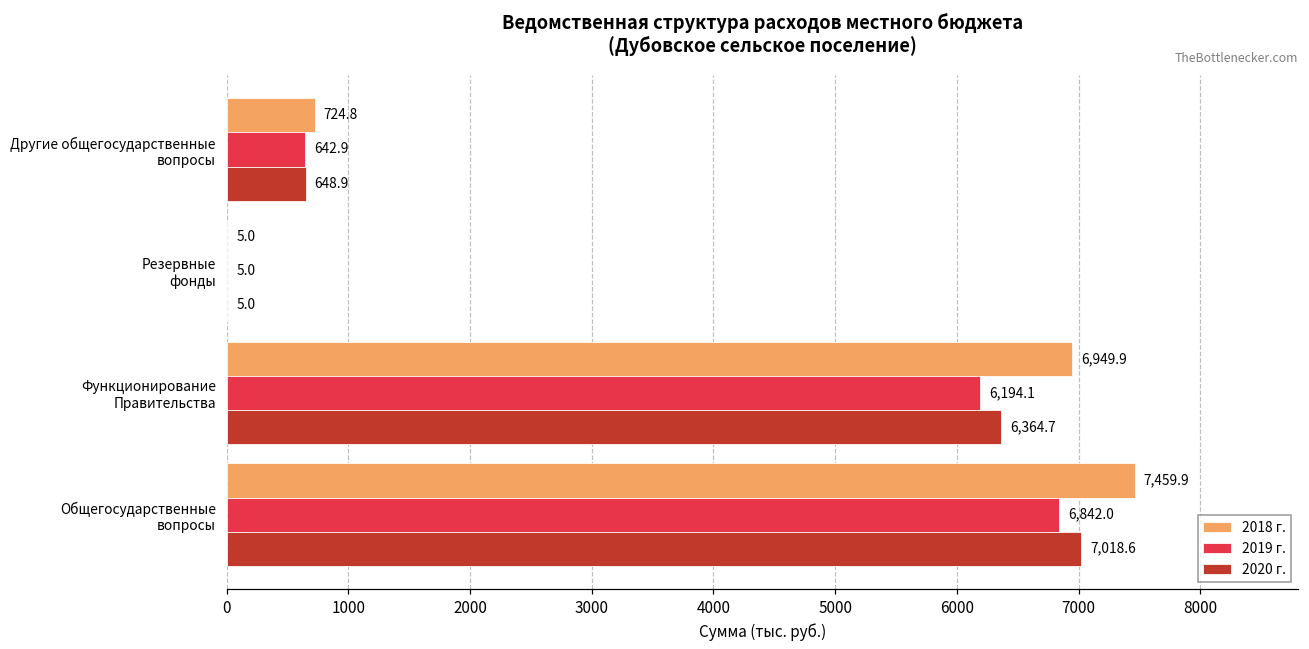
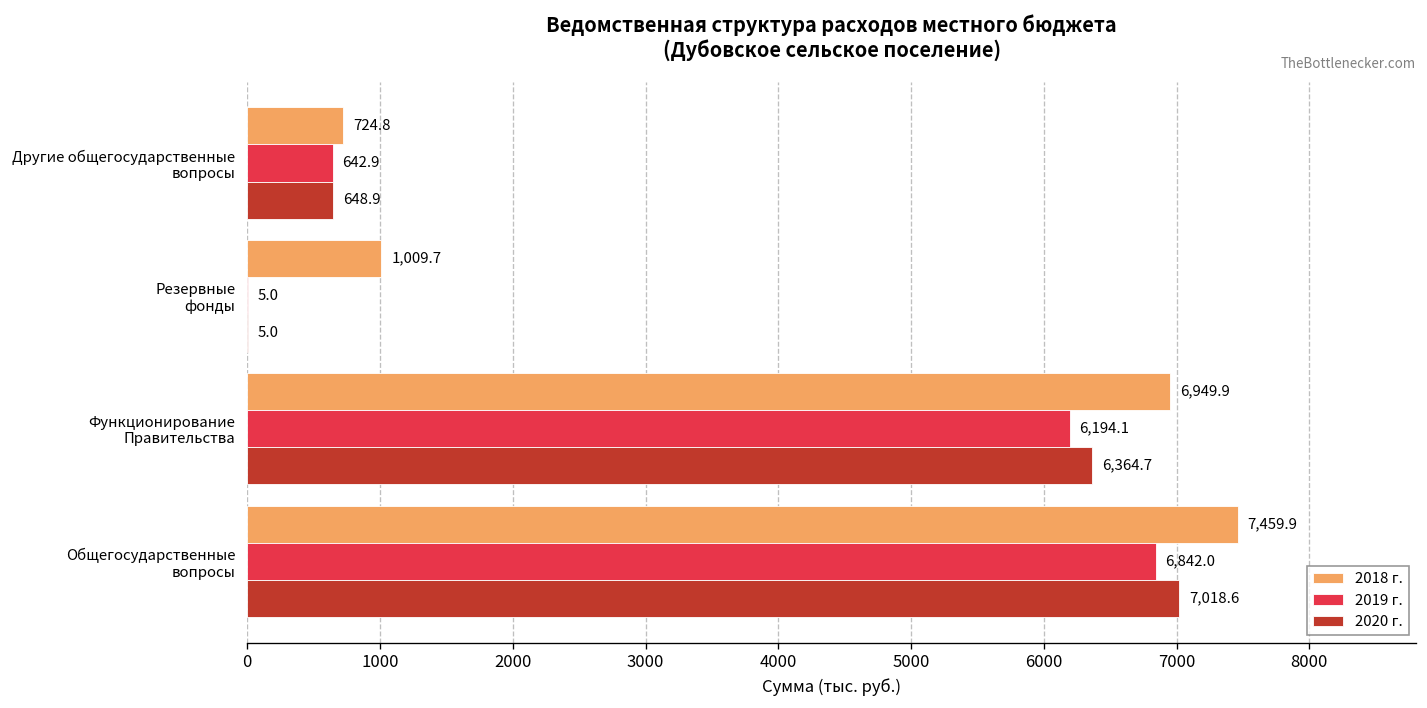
2018 г., Резервные фонды: 5.0 -> 1,009.7
